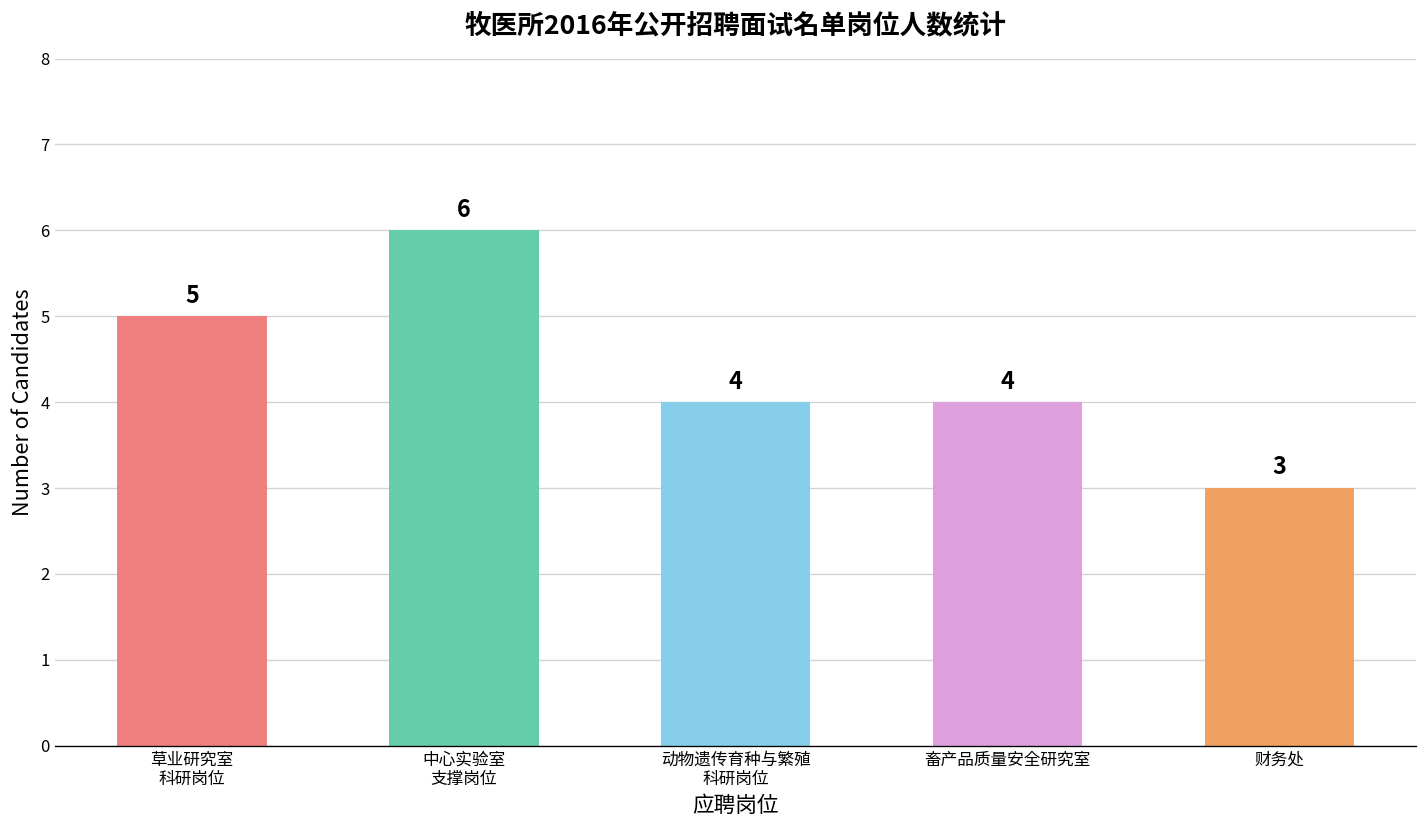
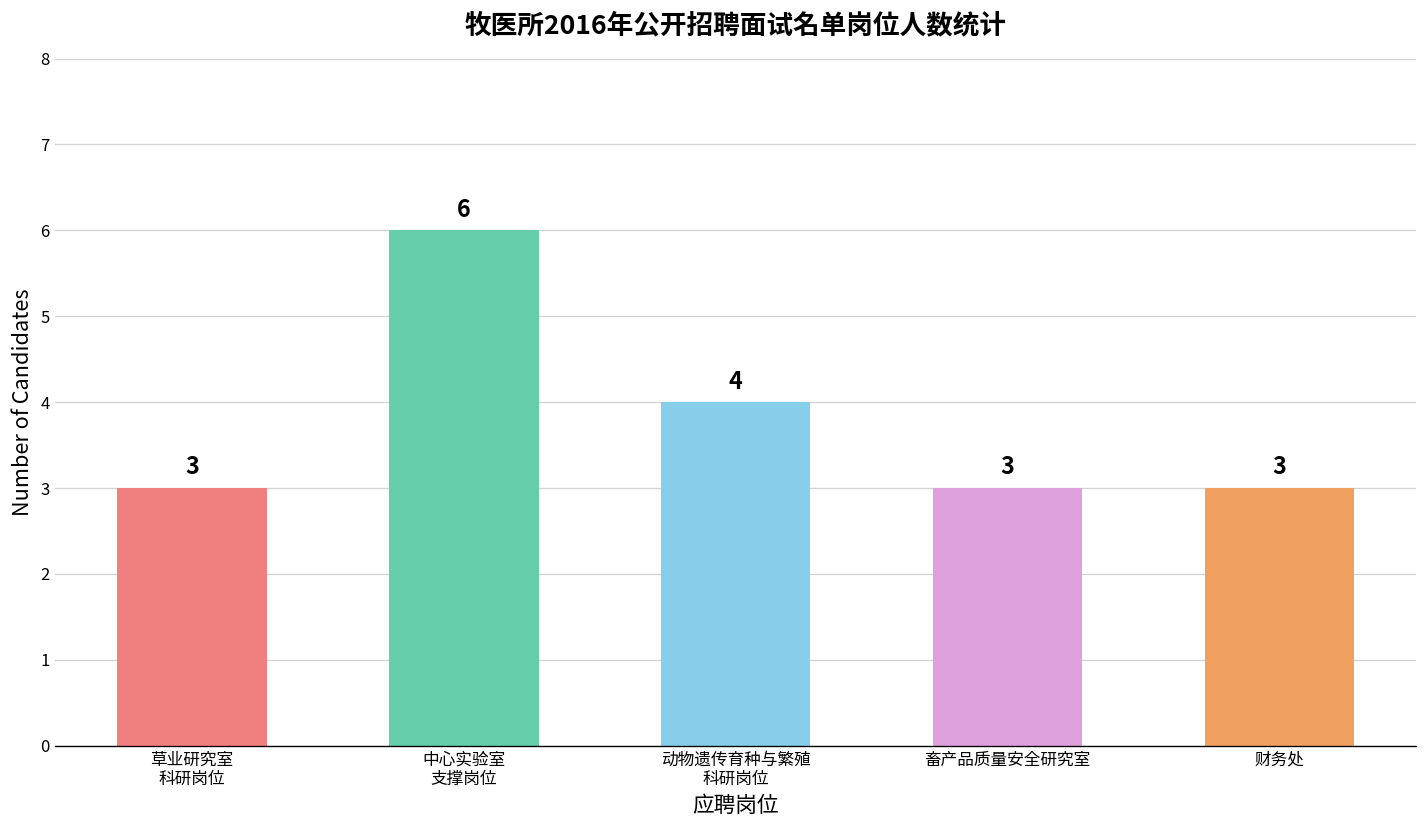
草业研究室 科研岗位: 5 -> 3
畜产品质量安全研究室: 4 -> 3
